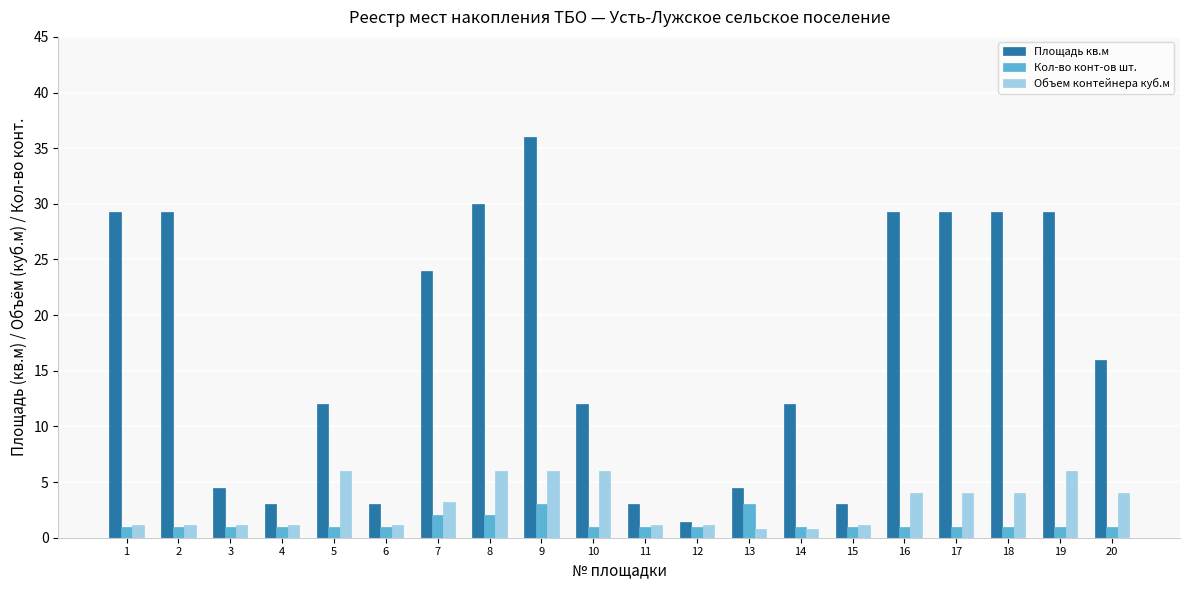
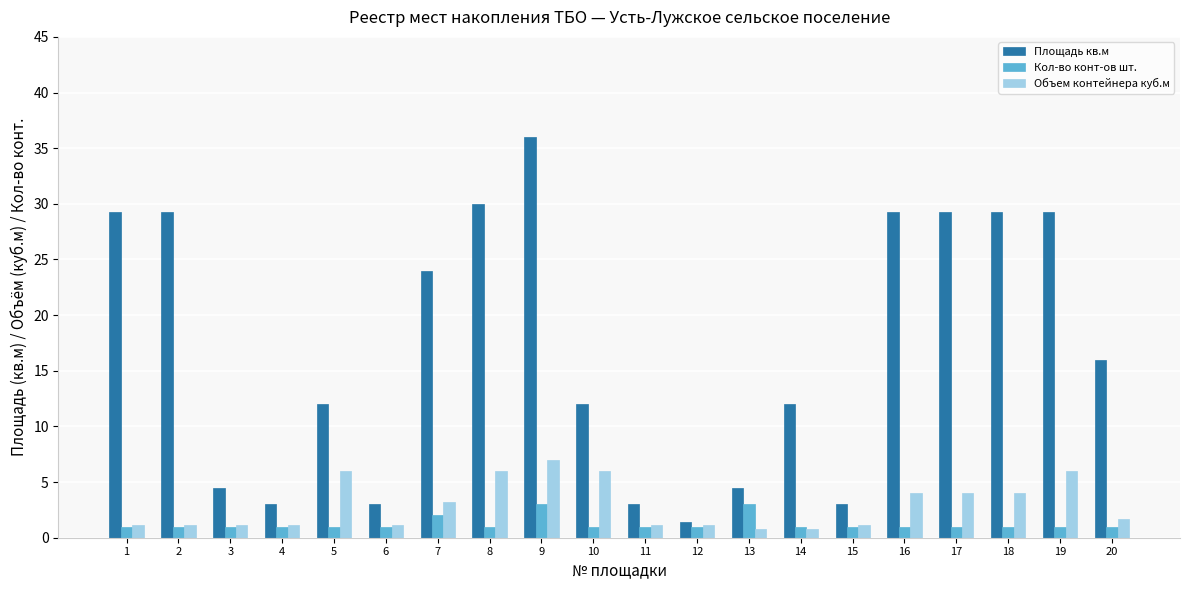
Кол-во конт-ов шт., 8: 2 -> 1
Объем контейнера куб.м, 9: 6 -> 7
Объем контейнера куб.м, 20: 4.0 -> 1.7
